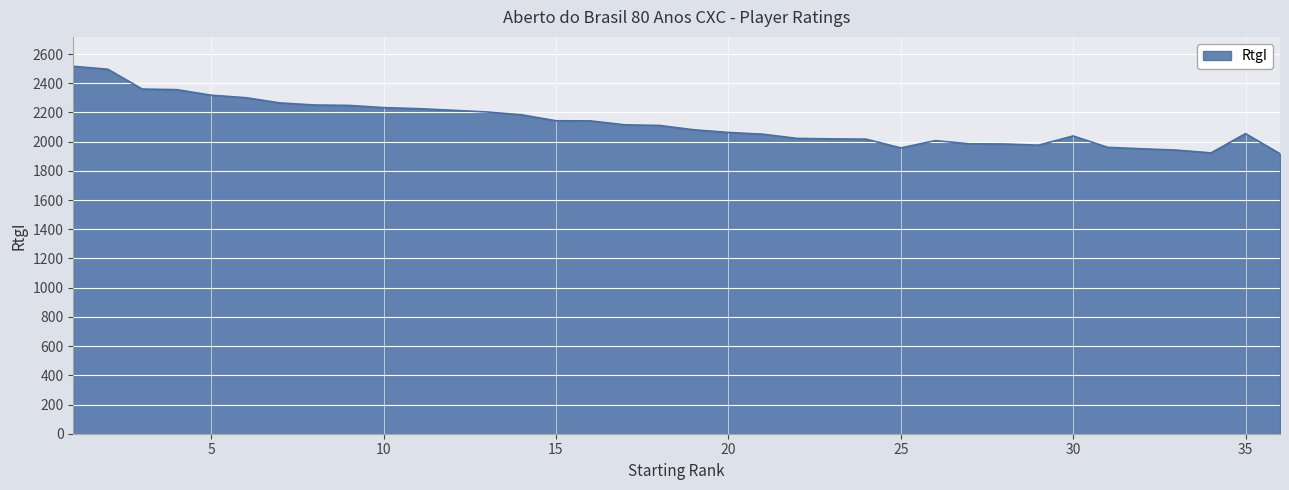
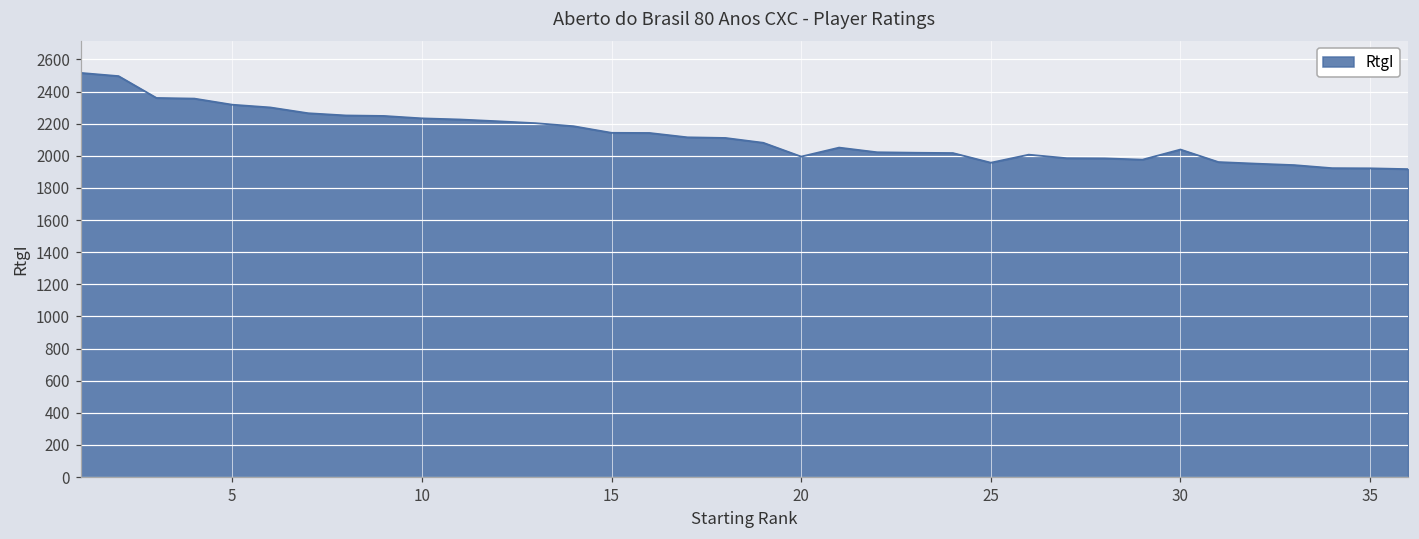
20: 2060 -> 2000
35: 2060 -> 1920
